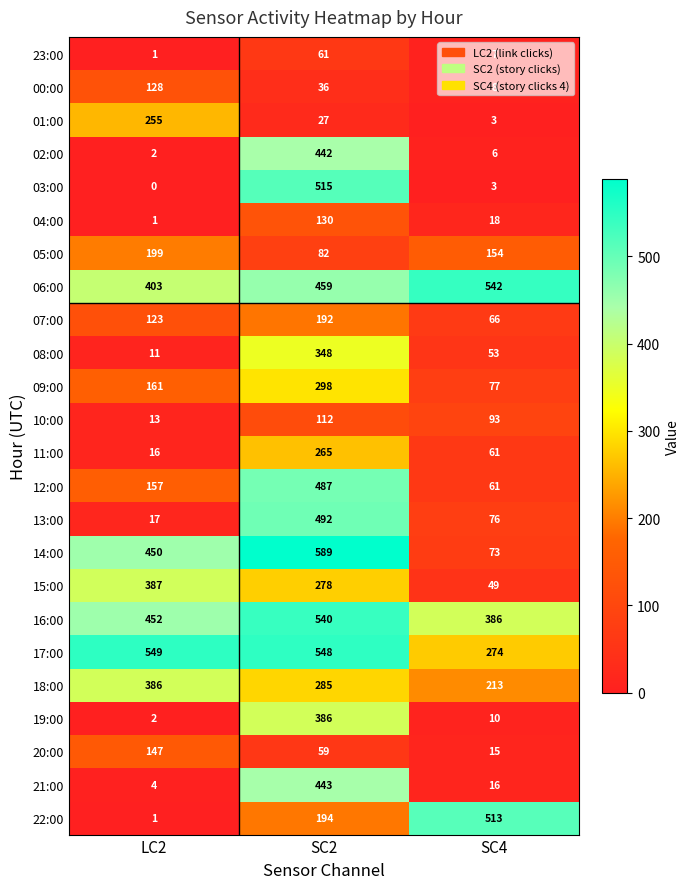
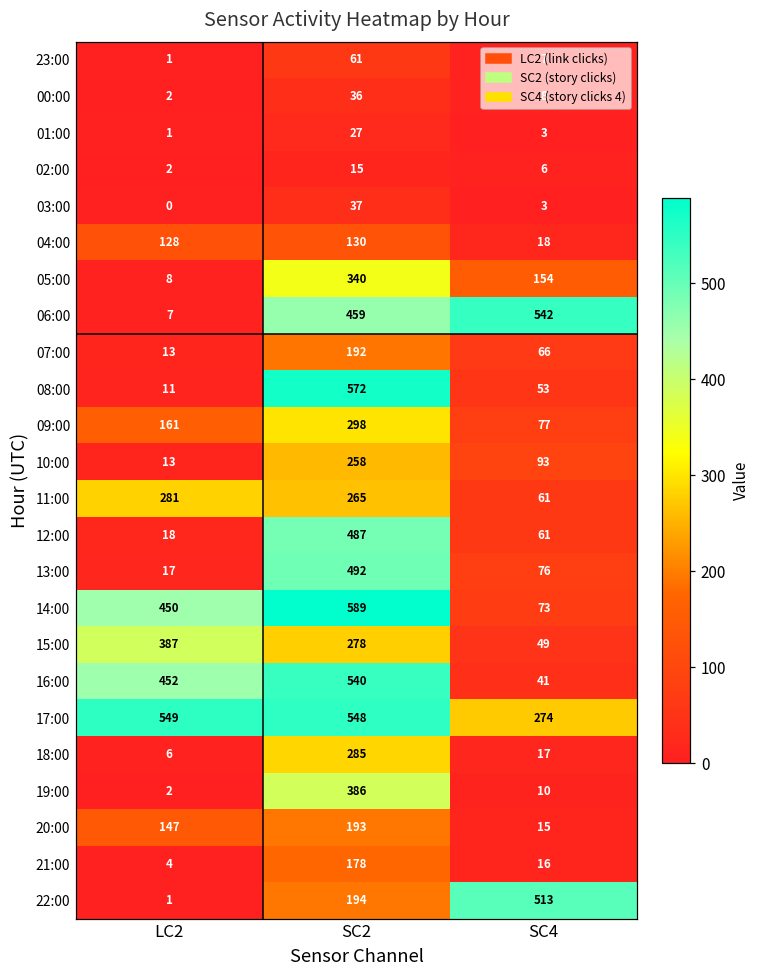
00:00, LC2: 128 -> 2
01:00, LC2: 255 -> 1
02:00, SC2: 442 -> 15
03:00, SC2: 515 -> 37
04:00, LC2: 1 -> 128
05:00, LC2: 199 -> 8
05:00, SC2: 82 -> 340
06:00, LC2: 403 -> 7
07:00, LC2: 123 -> 13
08:00, SC2: 348 -> 572
10:00, SC2: 112 -> 258
11:00, LC2: 16 -> 281
12:00, LC2: 157 -> 18
16:00, SC4: 386 -> 41
18:00, LC2: 386 -> 6
18:00, SC4: 213 -> 17
20:00, SC2: 59 -> 193
21:00, SC2: 443 -> 178
